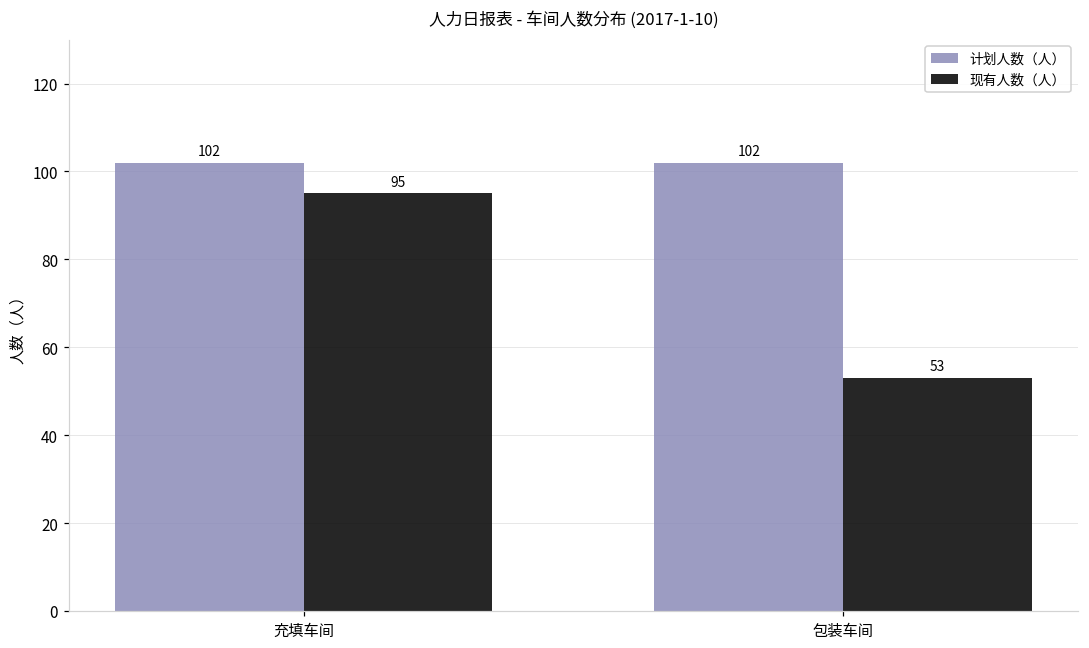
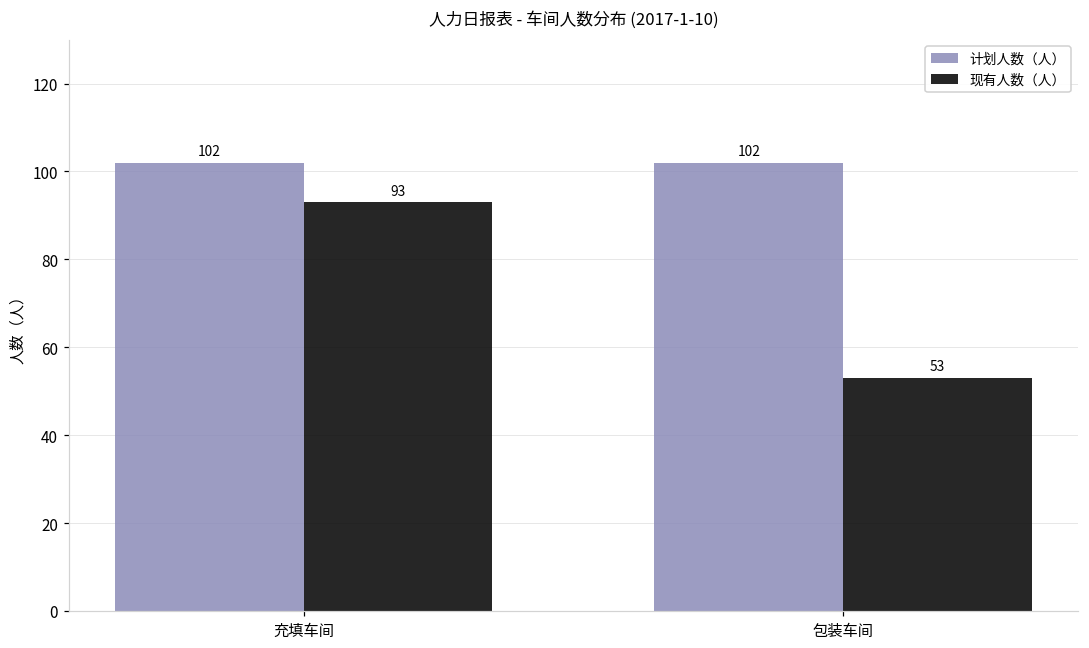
现有人数（人）, 充填车间: 95 -> 93
